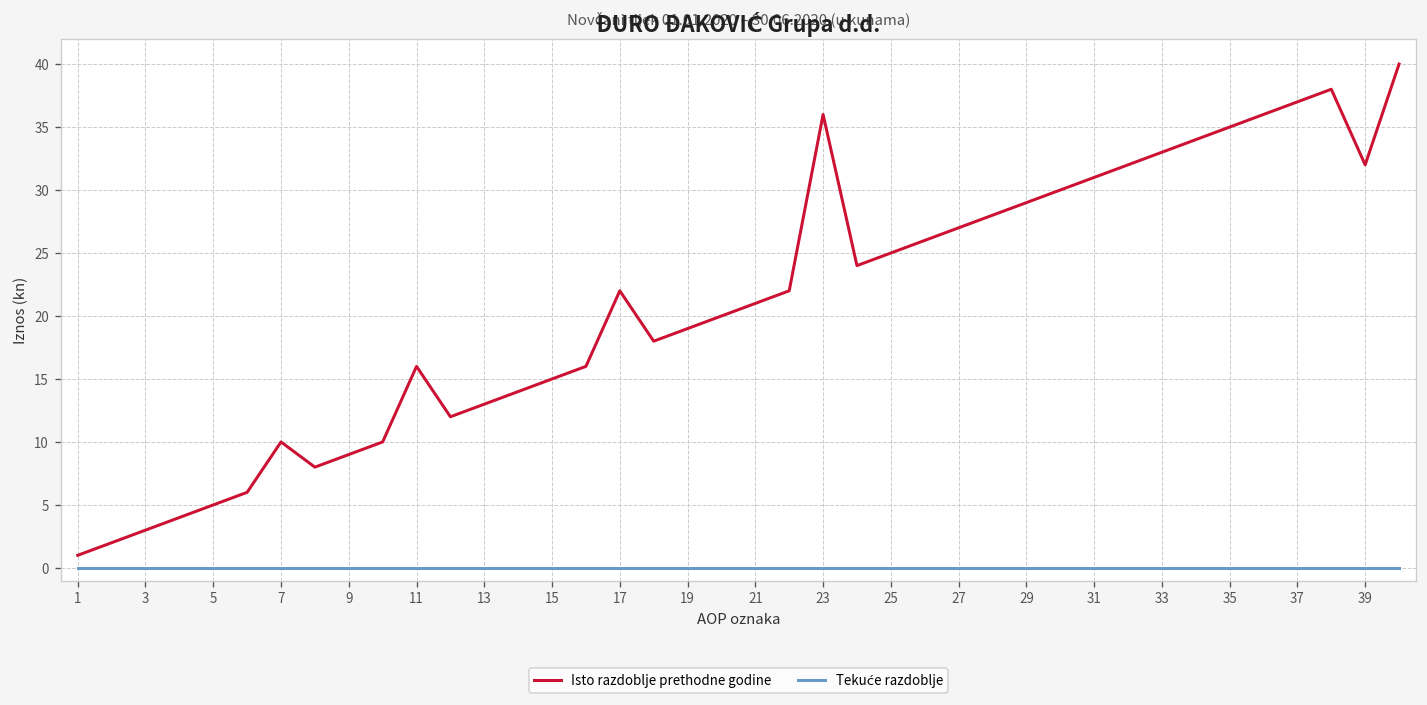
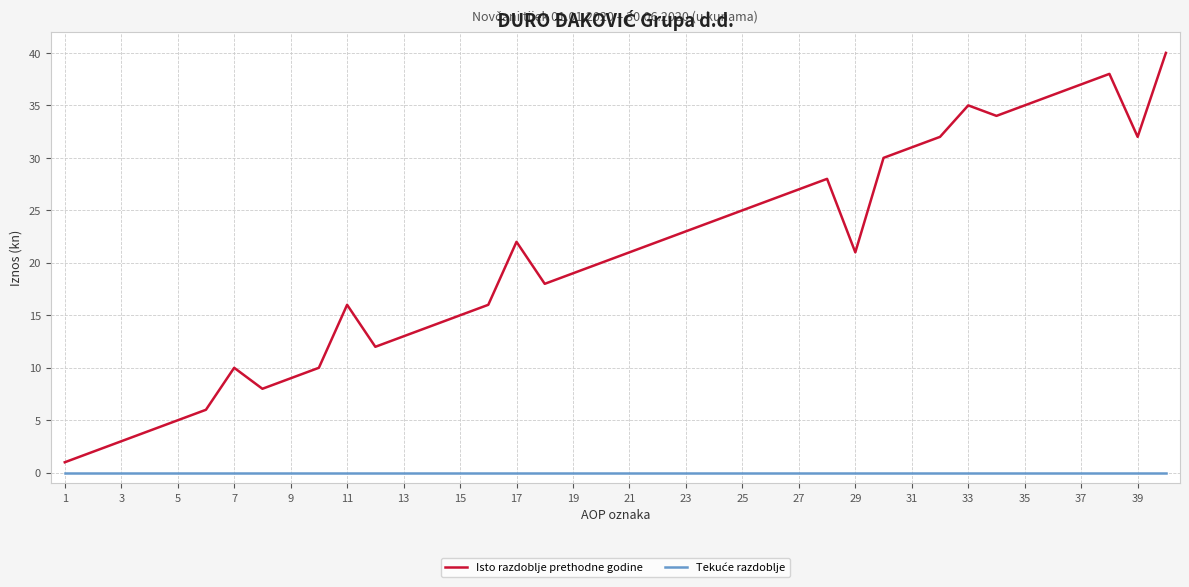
Isto razdoblje prethodne godine, 23: 36 -> 23
Isto razdoblje prethodne godine, 29: 29 -> 21
Isto razdoblje prethodne godine, 33: 33 -> 35
